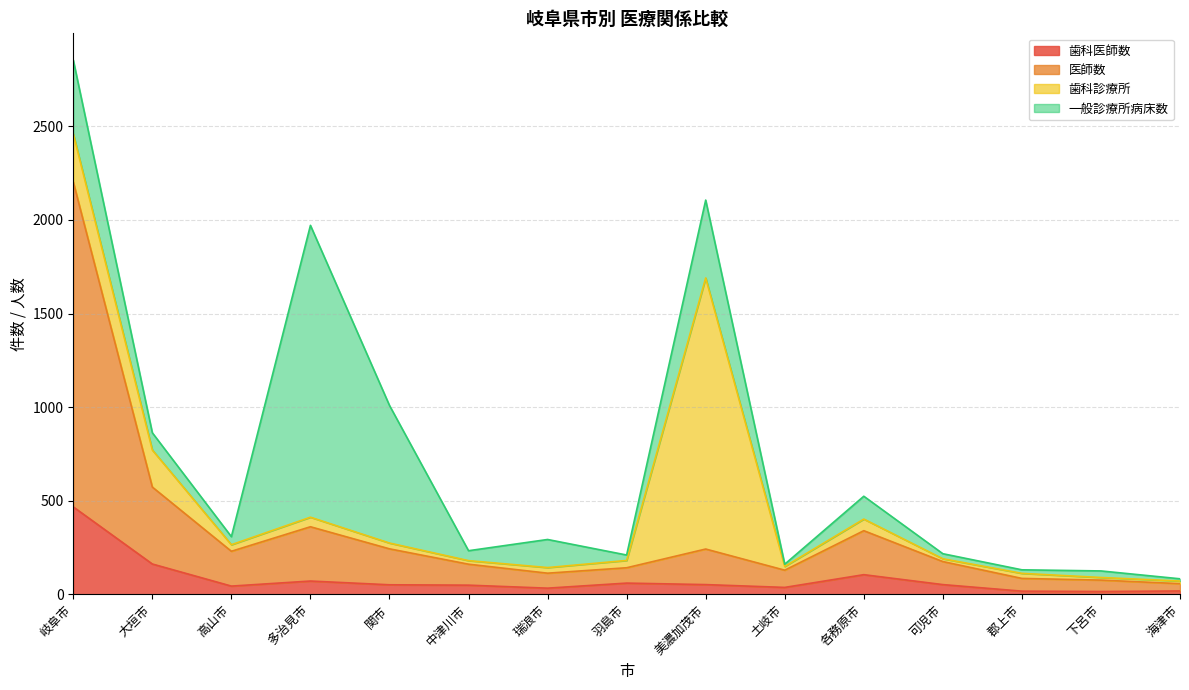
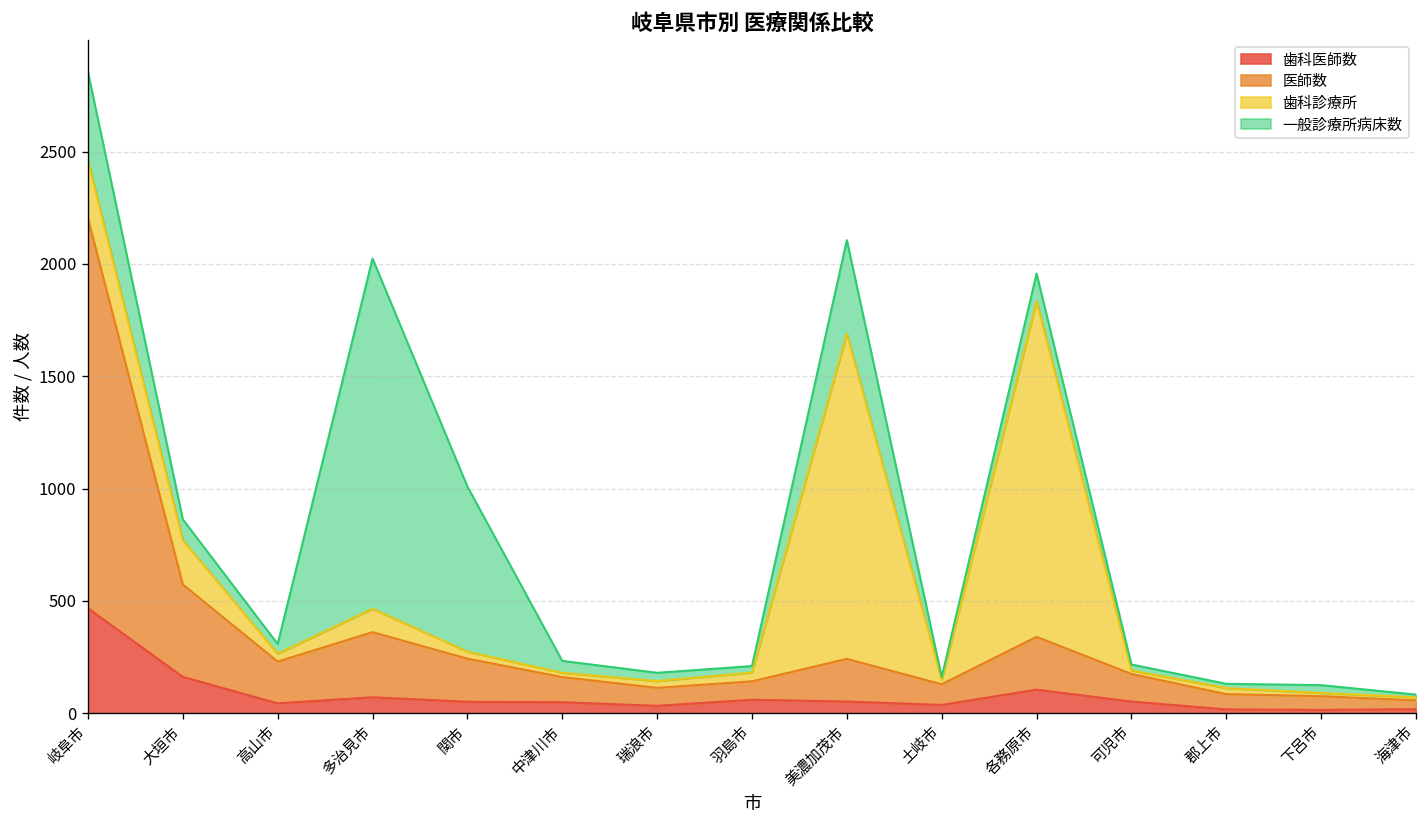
歯科診療所, 多治見市: 50 -> 100
一般診療所病床数, 瑞浪市: 150 -> 40
歯科診療所, 各務原市: 60 -> 1500
